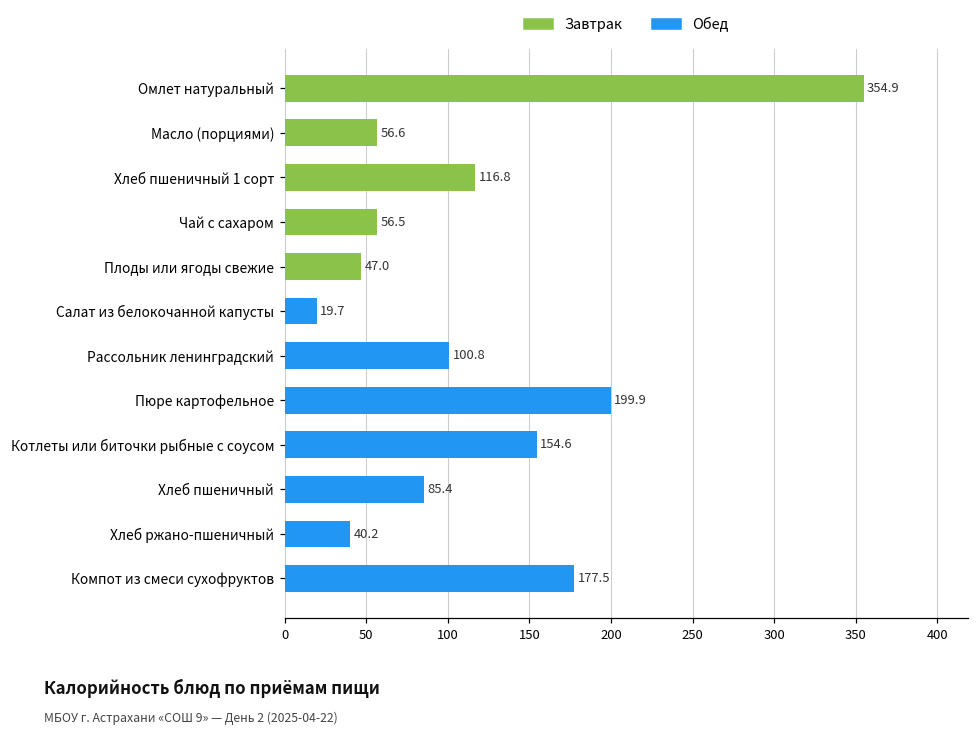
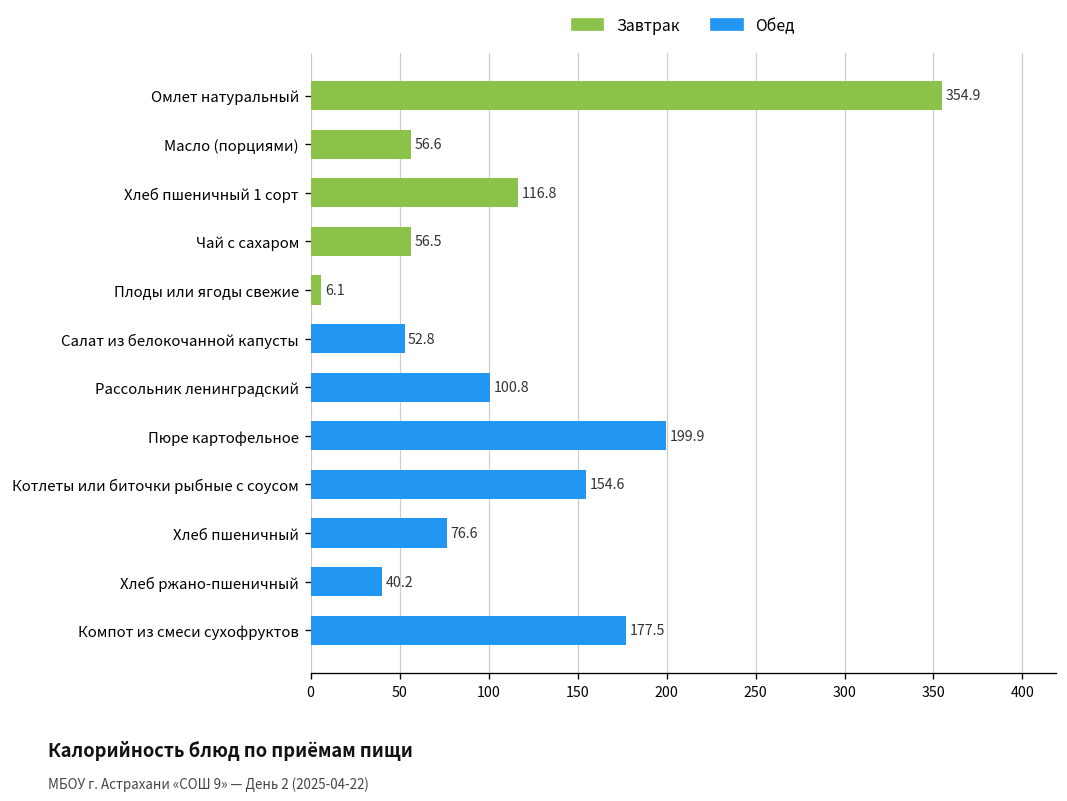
Плоды или ягоды свежие: 47.0 -> 6.1
Салат из белокочанной капусты: 19.7 -> 52.8
Хлеб пшеничный: 85.4 -> 76.6
